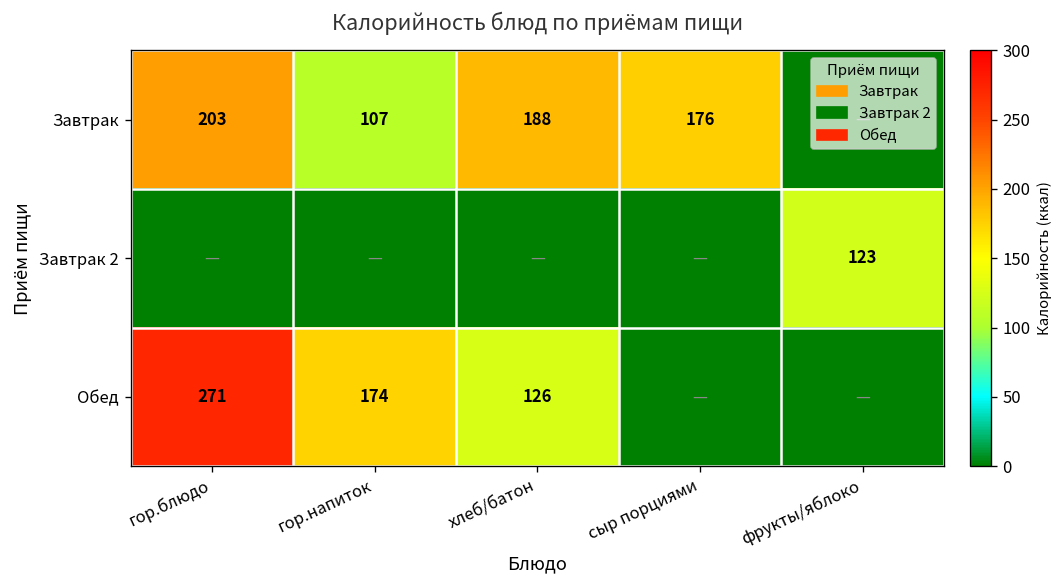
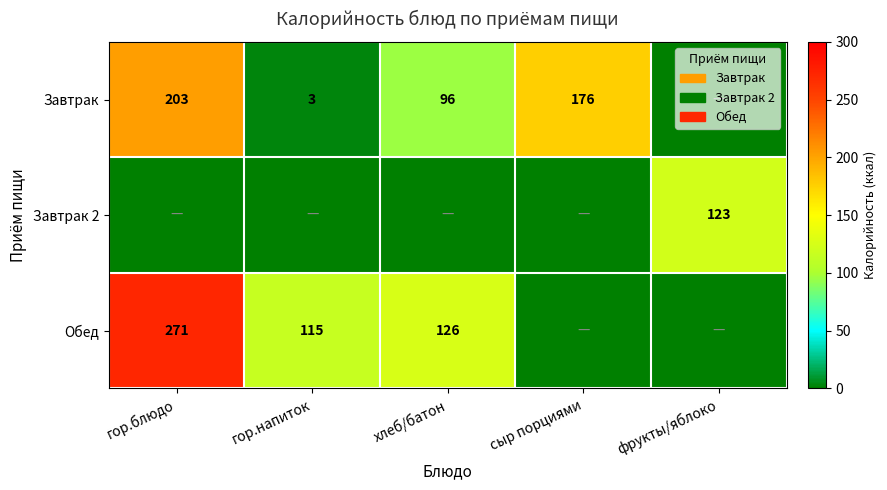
Завтрак, гор.напиток: 107 -> 3
Завтрак, хлеб/батон: 188 -> 96
Обед, гор.напиток: 174 -> 115
